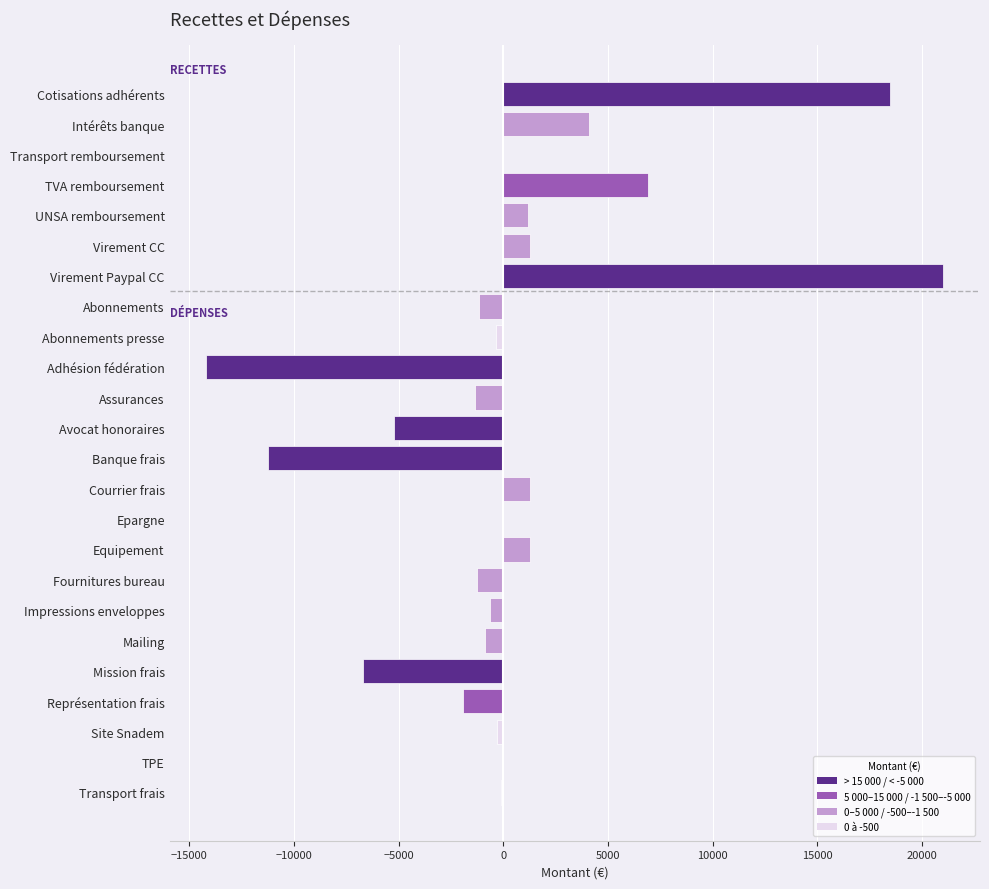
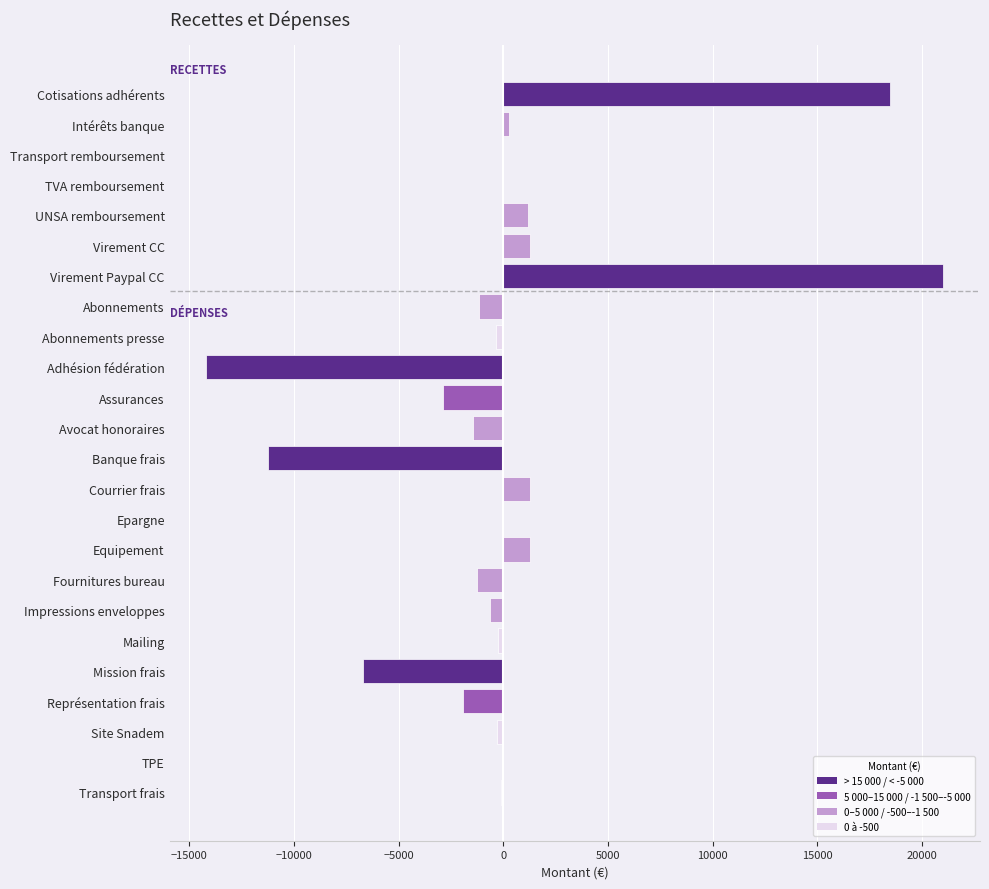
Intérêts banque: 4100 -> 300
TVA remboursement: 6900 -> 0
Assurances: -1400 -> -2900
Avocat honoraires: -5200 -> -1400
Mailing: -900 -> -300
